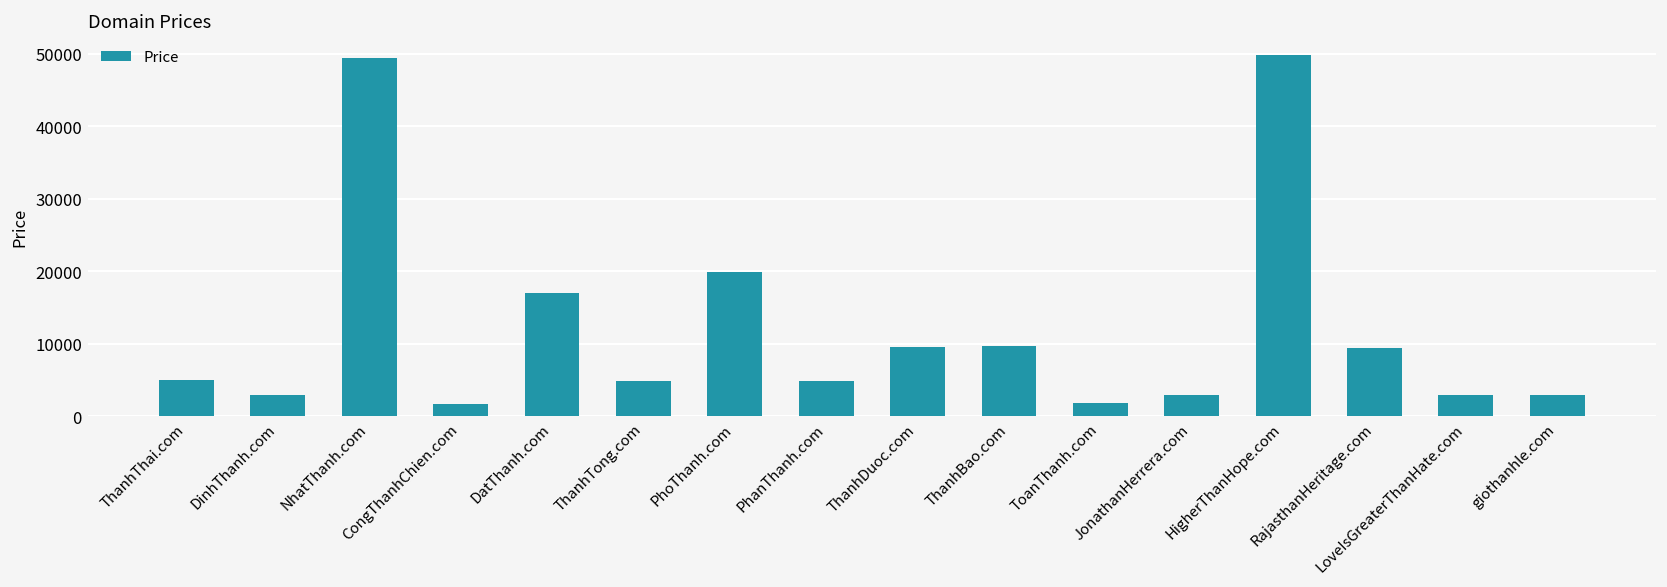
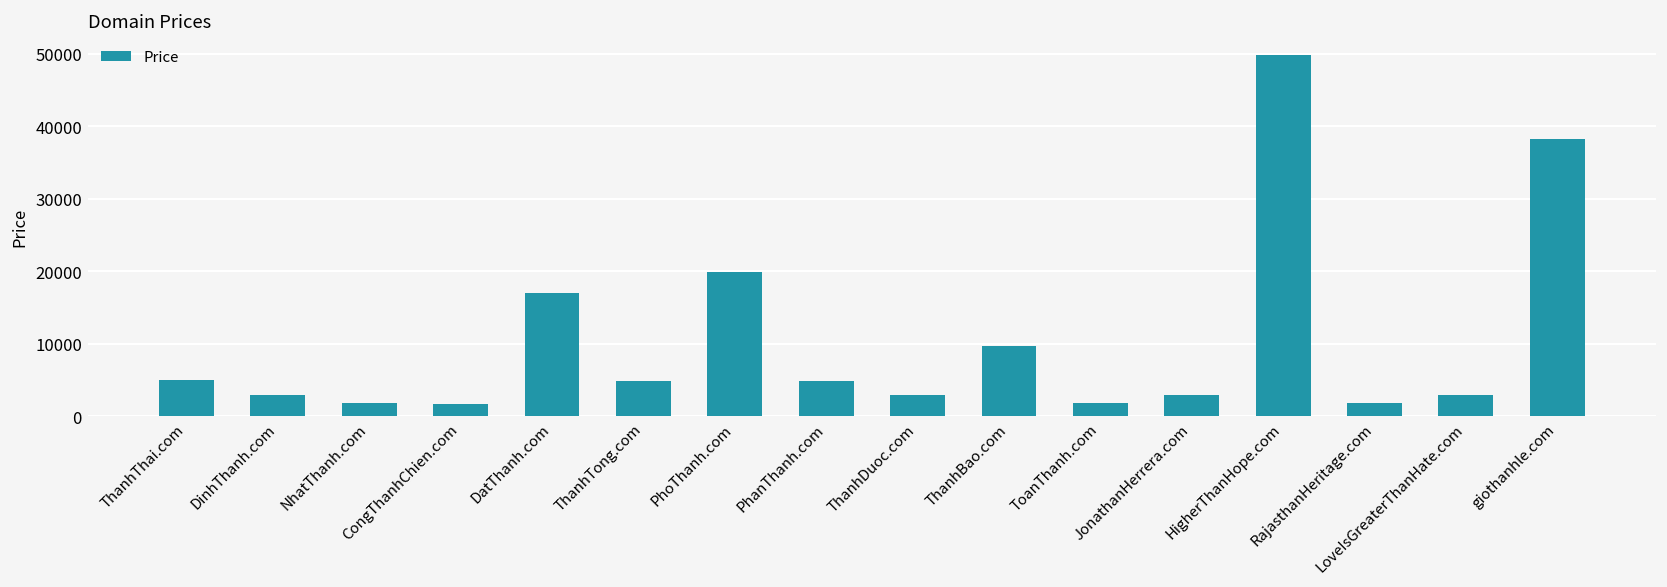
NhatThanh.com: 49000 -> 2000
ThanhDuoc.com: 10000 -> 3000
RajasthanHeritage.com: 9000 -> 2000
giothanhle.com: 3000 -> 38000
